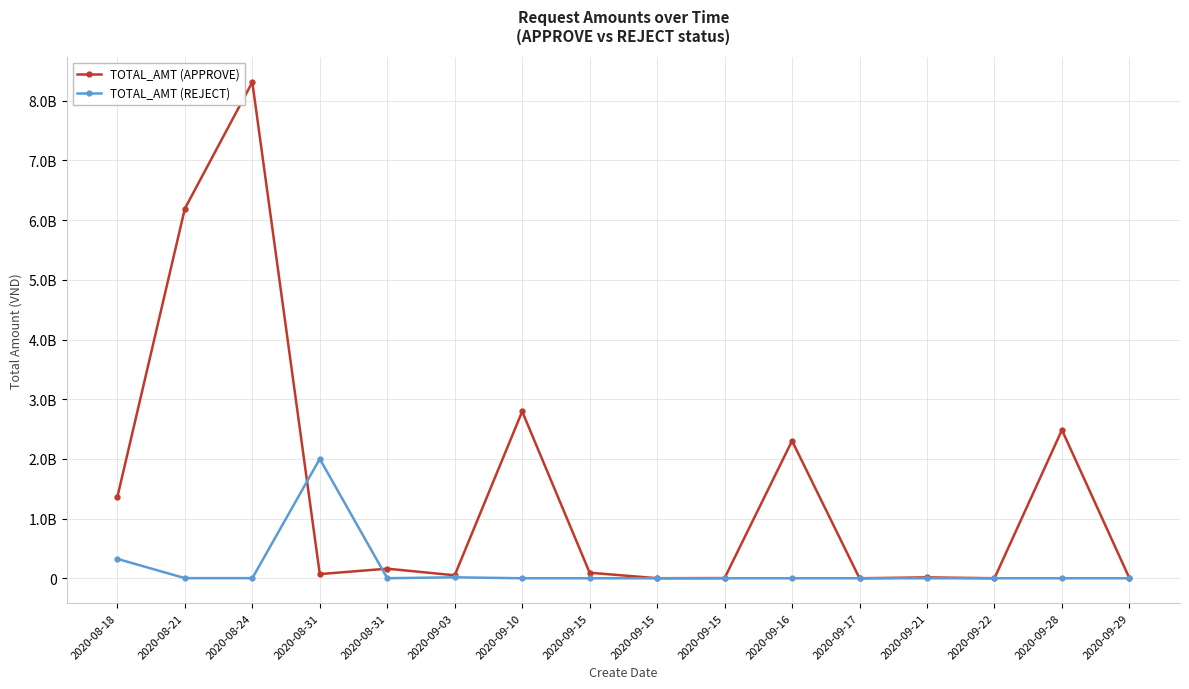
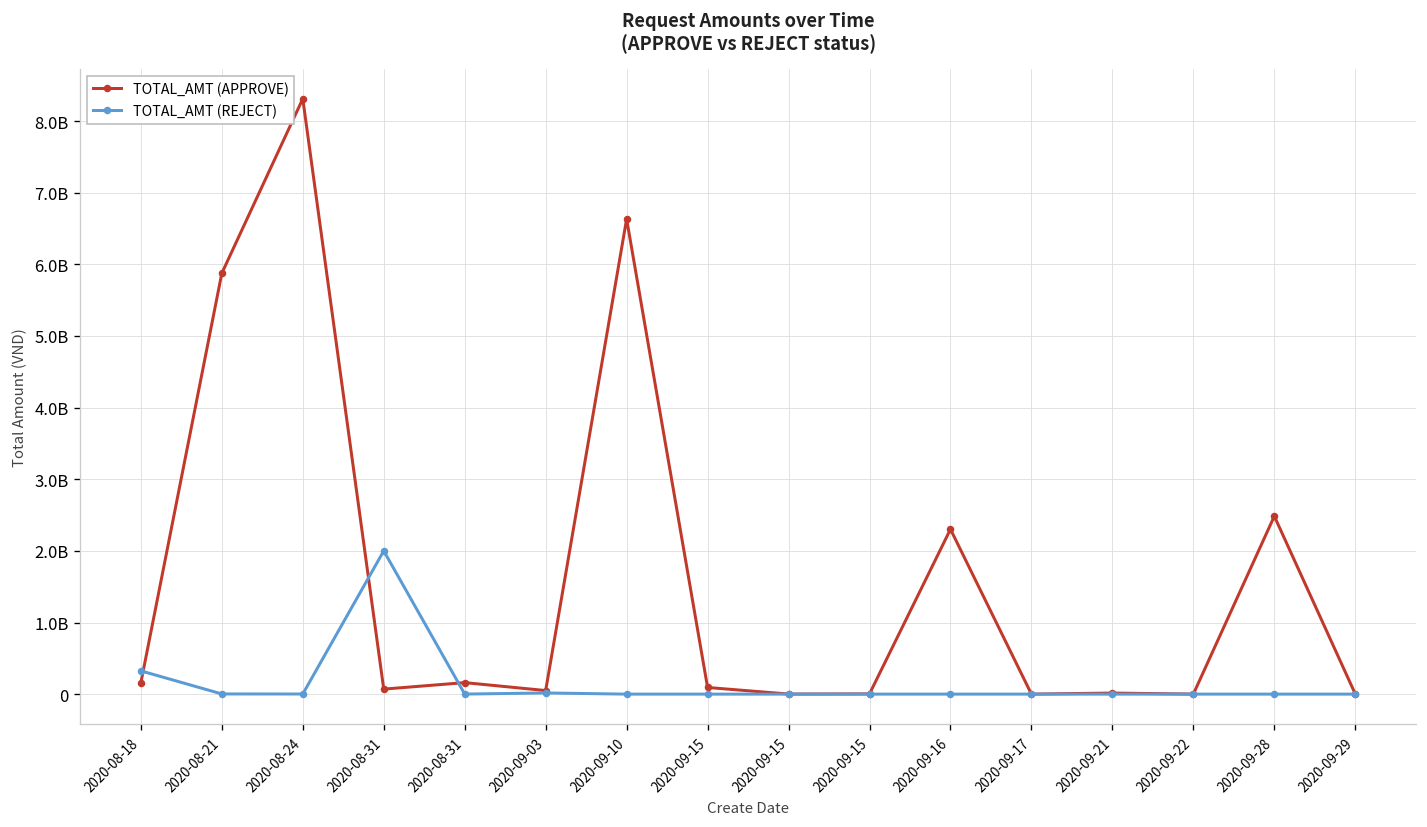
TOTAL_AMT (APPROVE), 2020-08-18: 1400000000 -> 200000000
TOTAL_AMT (APPROVE), 2020-08-21: 6200000000 -> 5900000000
TOTAL_AMT (APPROVE), 2020-09-10: 2800000000 -> 6600000000
